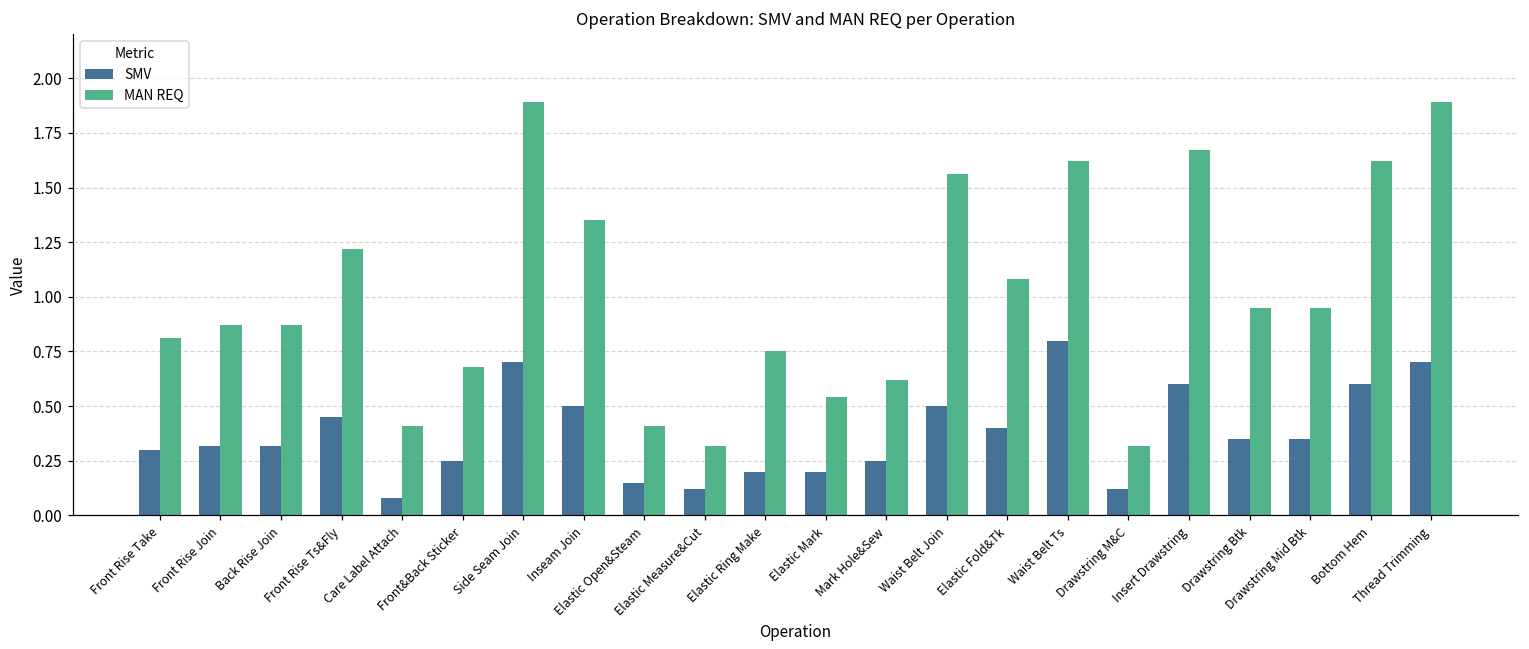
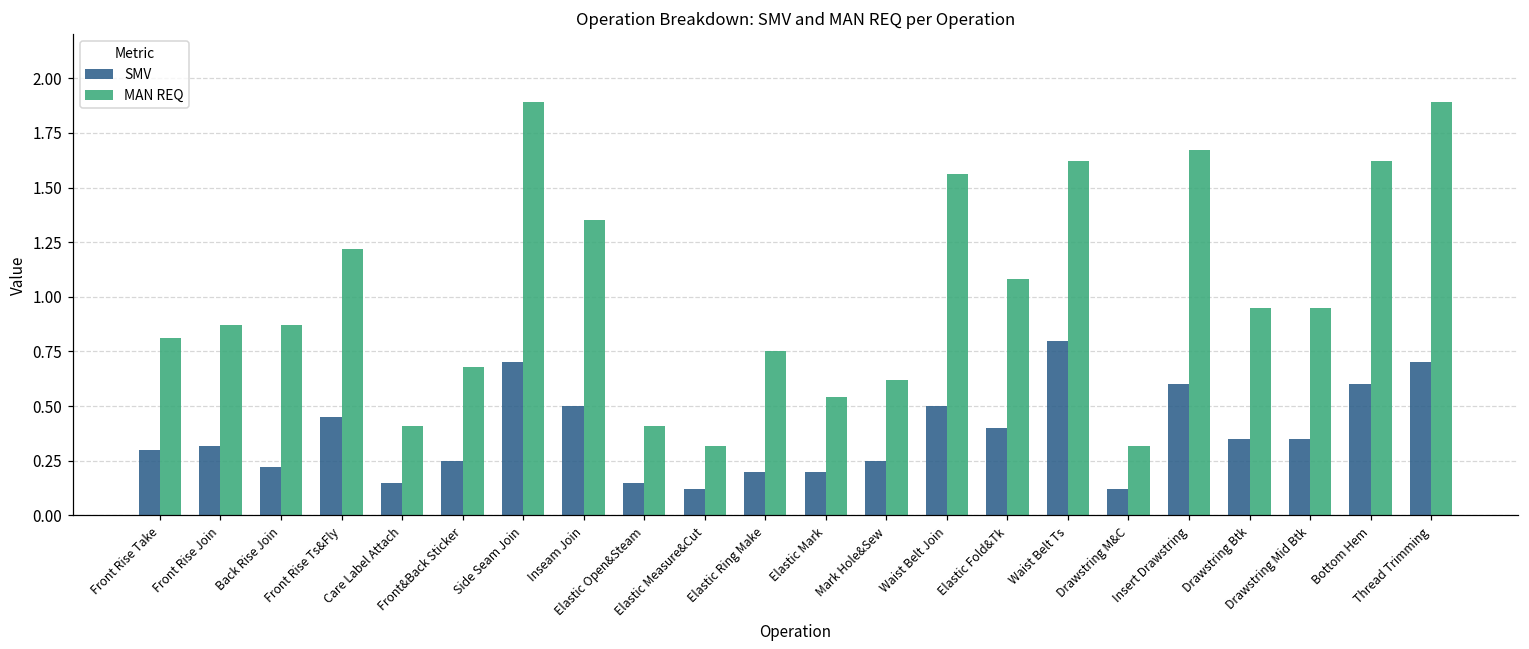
SMV, Back Rise Join: 0.32 -> 0.22
SMV, Care Label Attach: 0.08 -> 0.15
